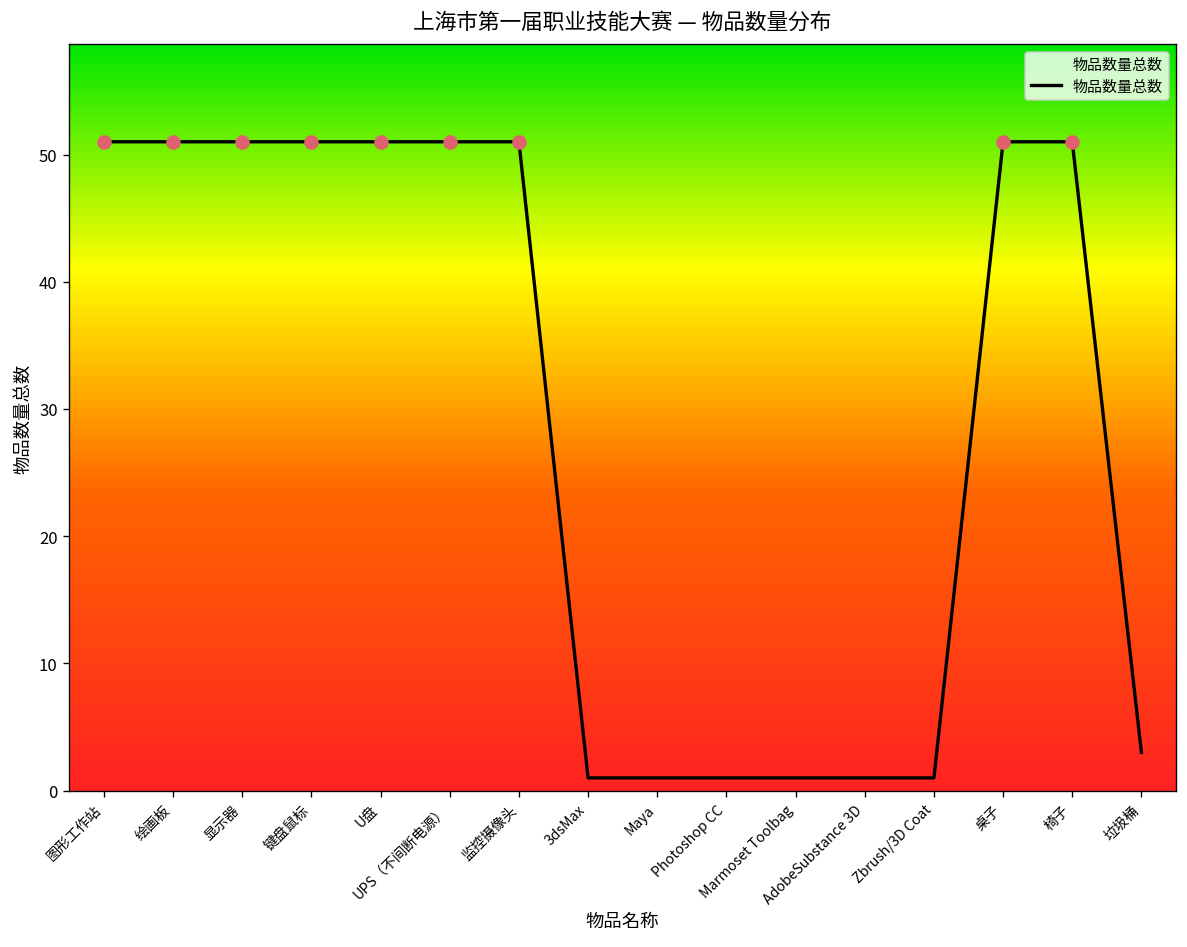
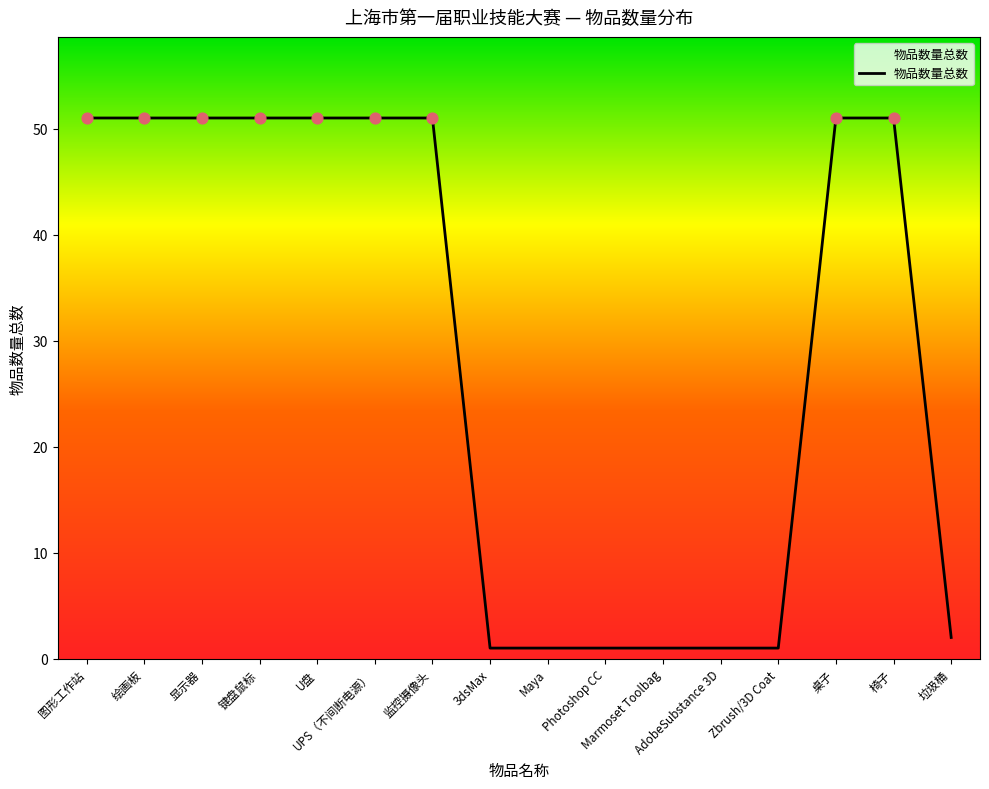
物品数量总数, 垃圾桶: 3 -> 2
